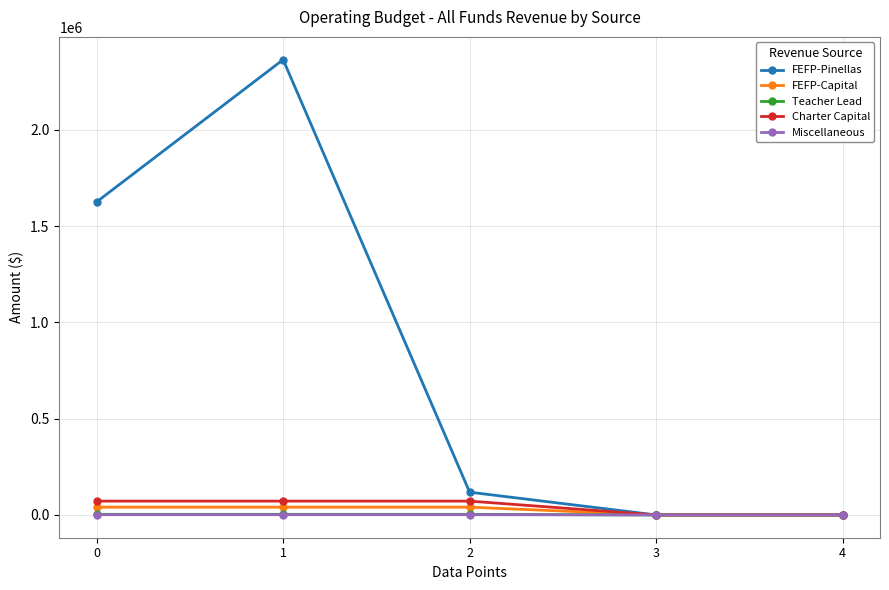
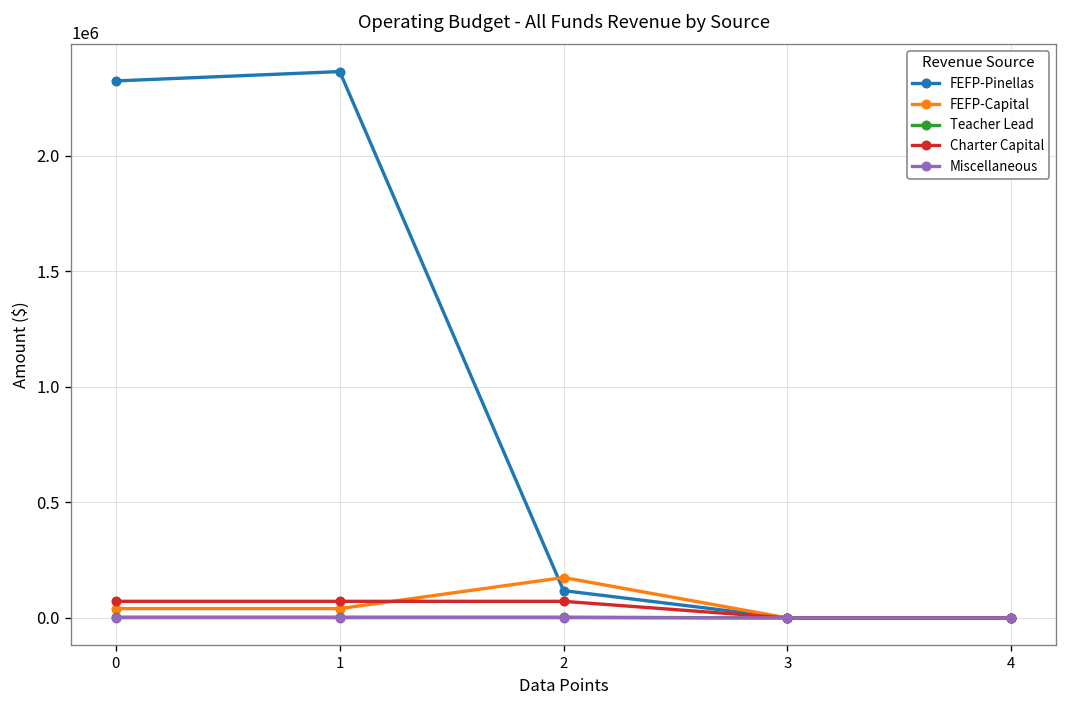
FEFP-Pinellas, 0: 1630000 -> 2320000
FEFP-Capital, 2: 40000 -> 170000
